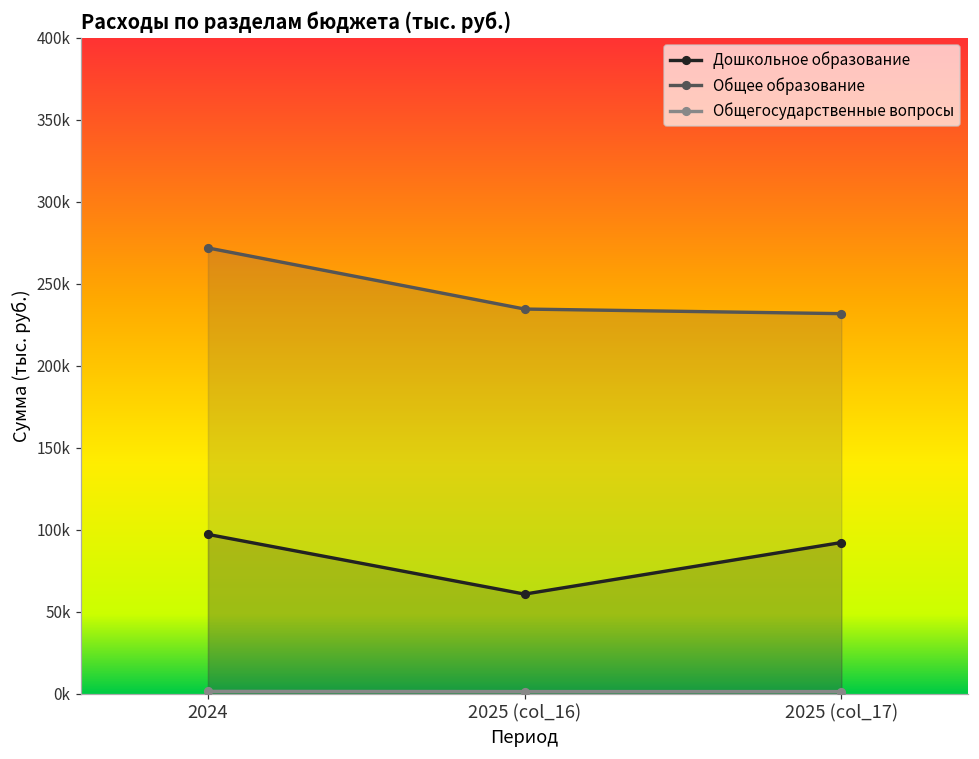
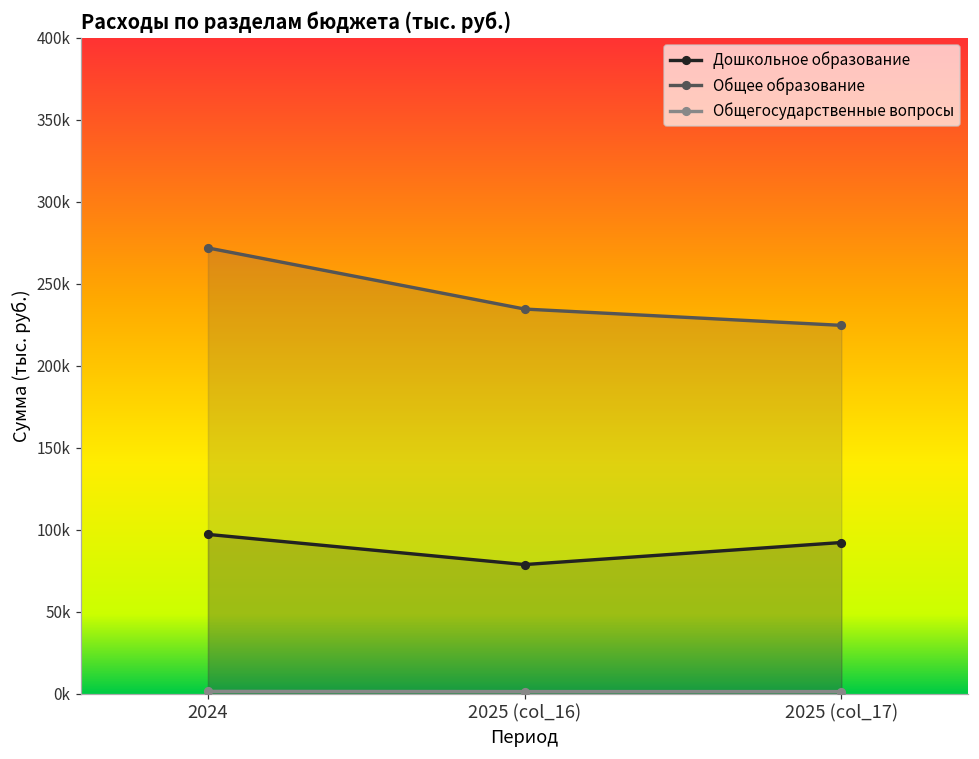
Дошкольное образование, 2025 (col_16): 61000 -> 79000
Общее образование, 2025 (col_17): 232000 -> 225000
